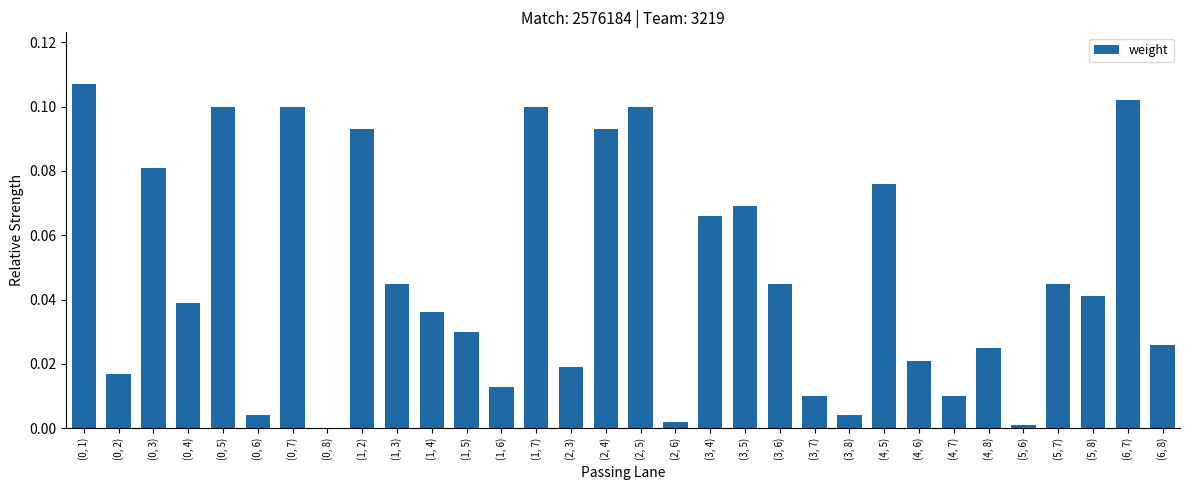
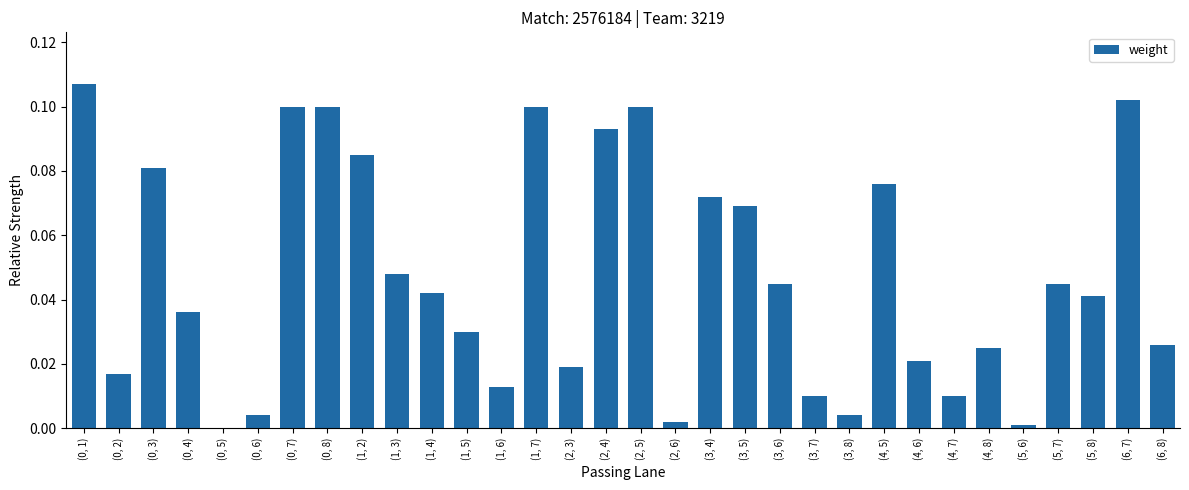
(0, 4): 0.039 -> 0.036
(0, 5): 0.1 -> 0.0
(0, 8): 0.0 -> 0.1
(1, 2): 0.093 -> 0.085
(1, 3): 0.045 -> 0.048
(1, 4): 0.036 -> 0.042
(3, 4): 0.066 -> 0.072
